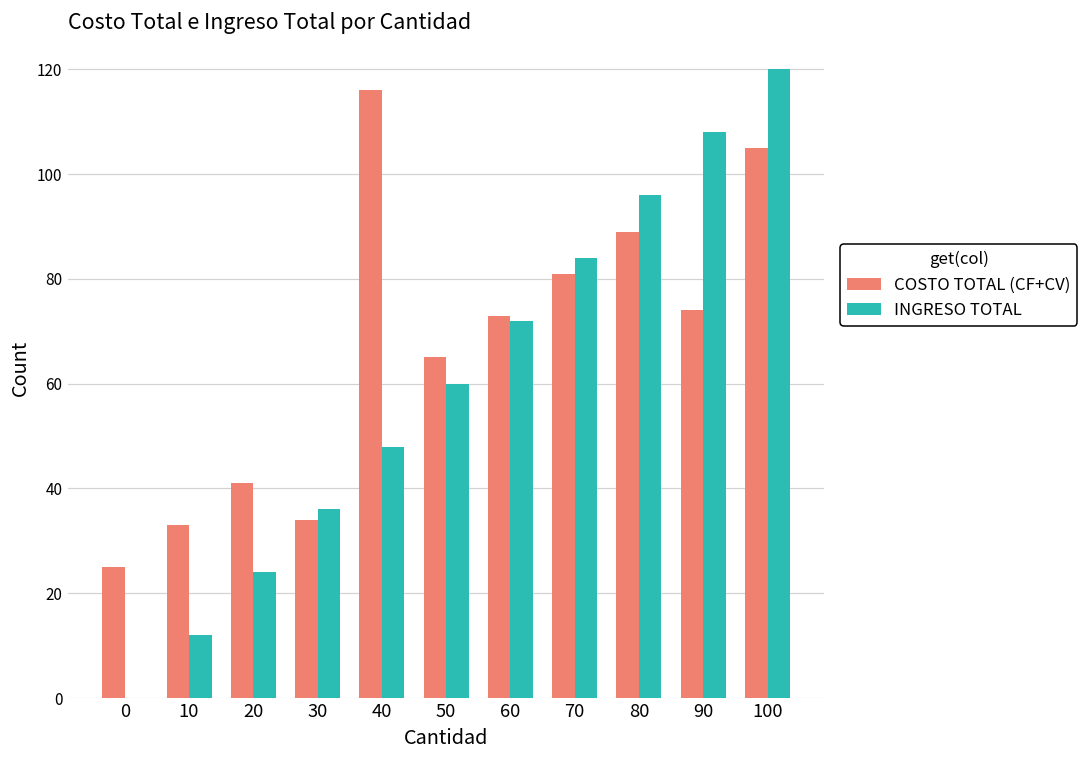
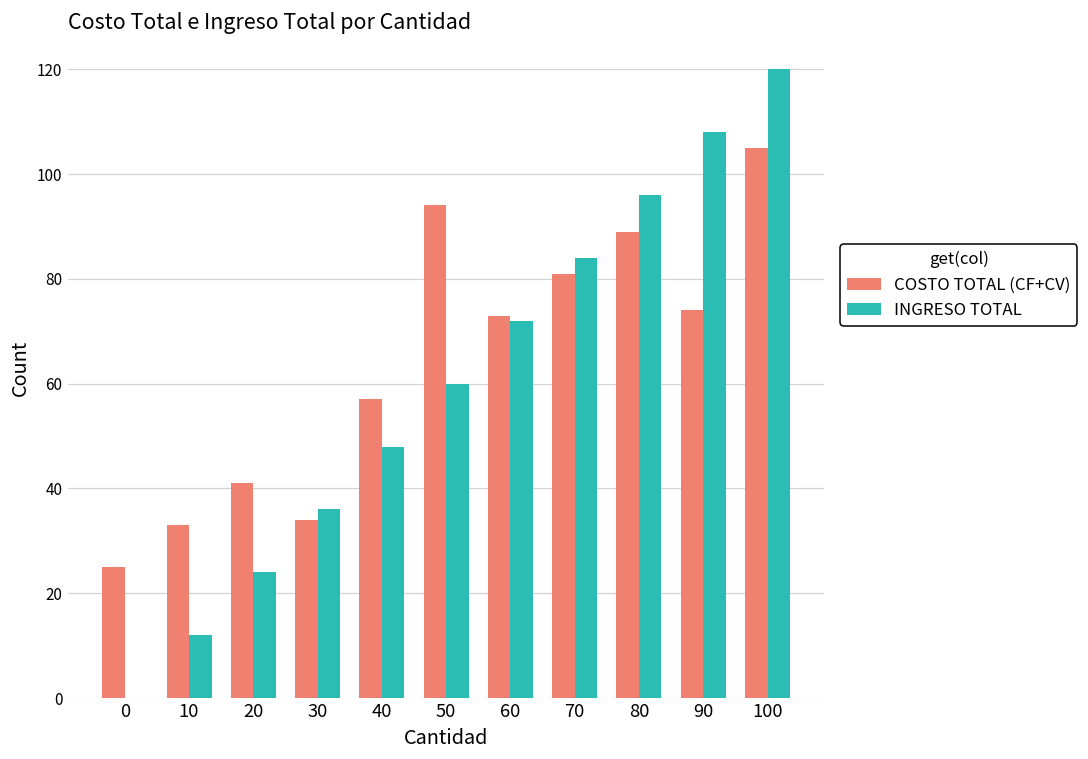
COSTO TOTAL (CF+CV), 40: 116 -> 57
COSTO TOTAL (CF+CV), 50: 65 -> 94
